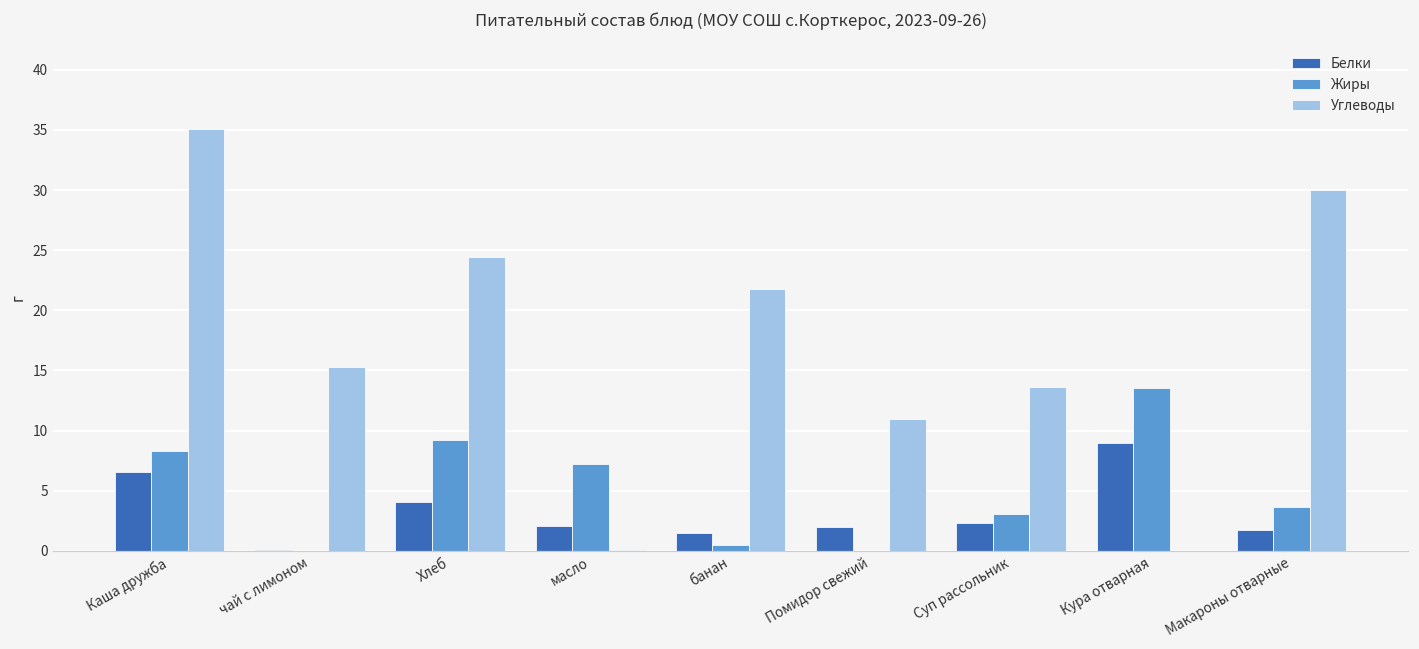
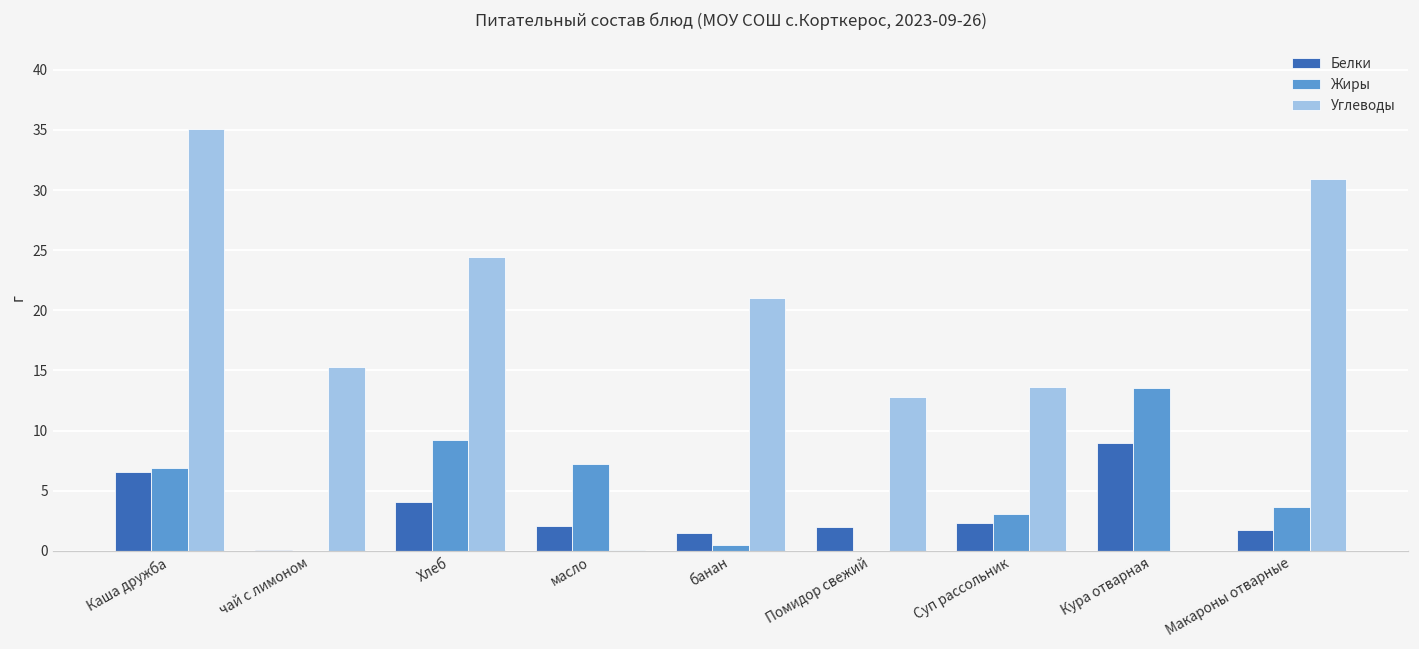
Жиры, Каша дружба: 8.3 -> 6.9
Углеводы, банан: 21.8 -> 21.0
Углеводы, Помидор свежий: 11.0 -> 12.8
Углеводы, Макароны отварные: 30.0 -> 30.9
